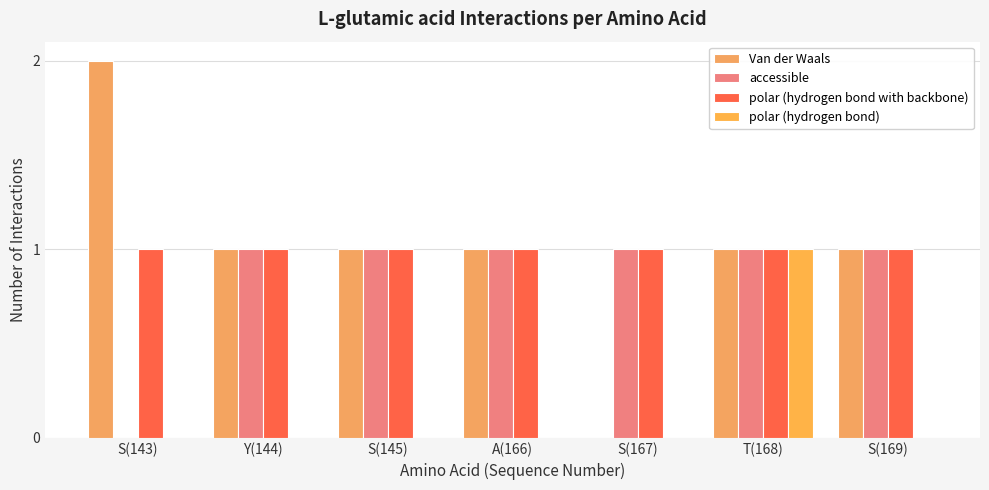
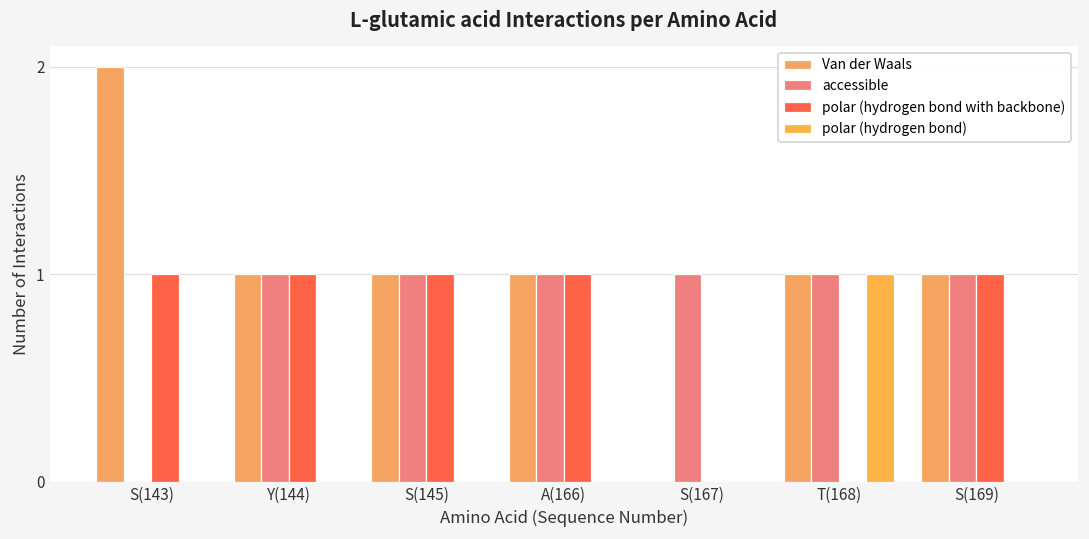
polar (hydrogen bond with backbone), S(167): 1 -> 0
polar (hydrogen bond with backbone), T(168): 1 -> 0
